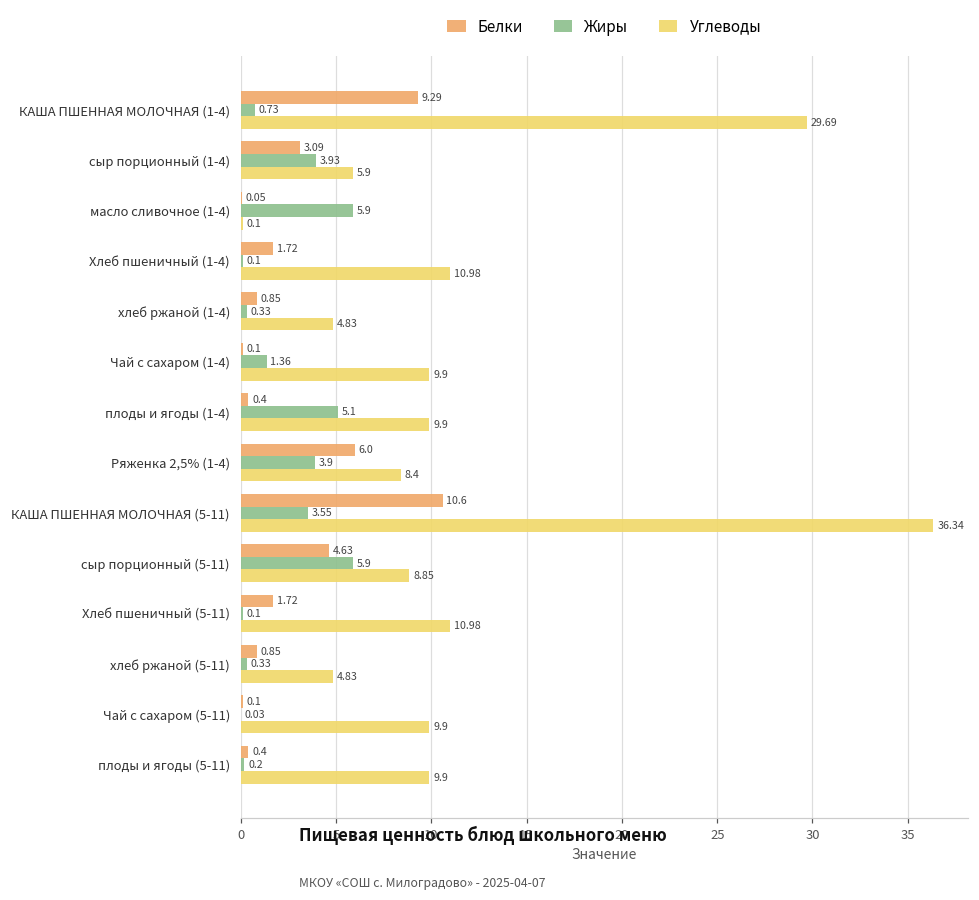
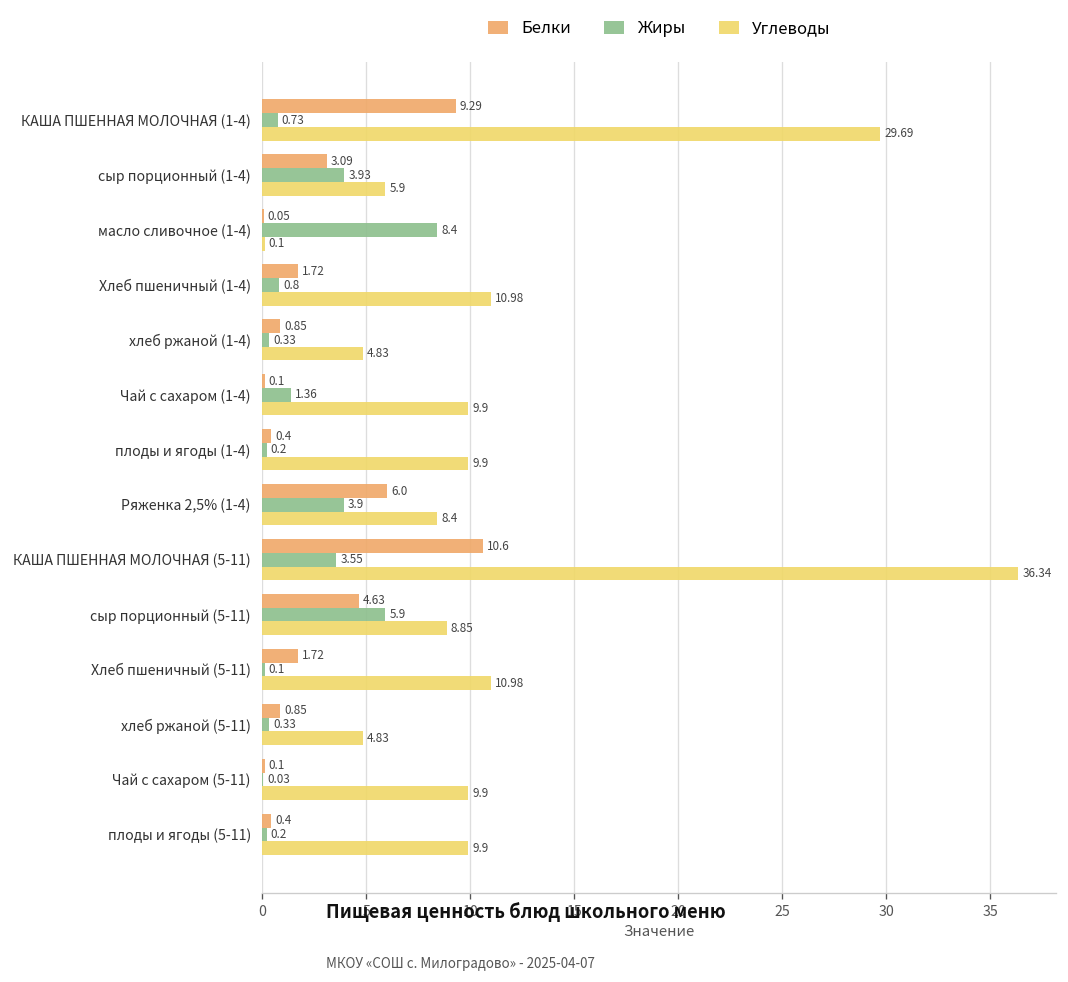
Жиры, масло сливочное (1-4): 5.9 -> 8.4
Жиры, Хлеб пшеничный (1-4): 0.1 -> 0.8
Жиры, плоды и ягоды (1-4): 5.1 -> 0.2
